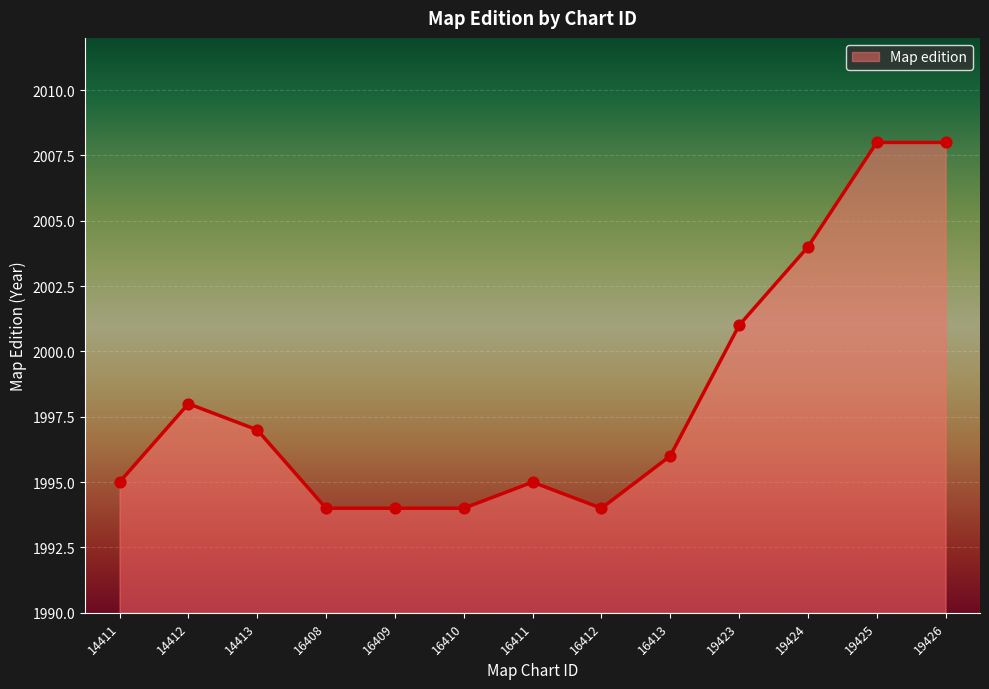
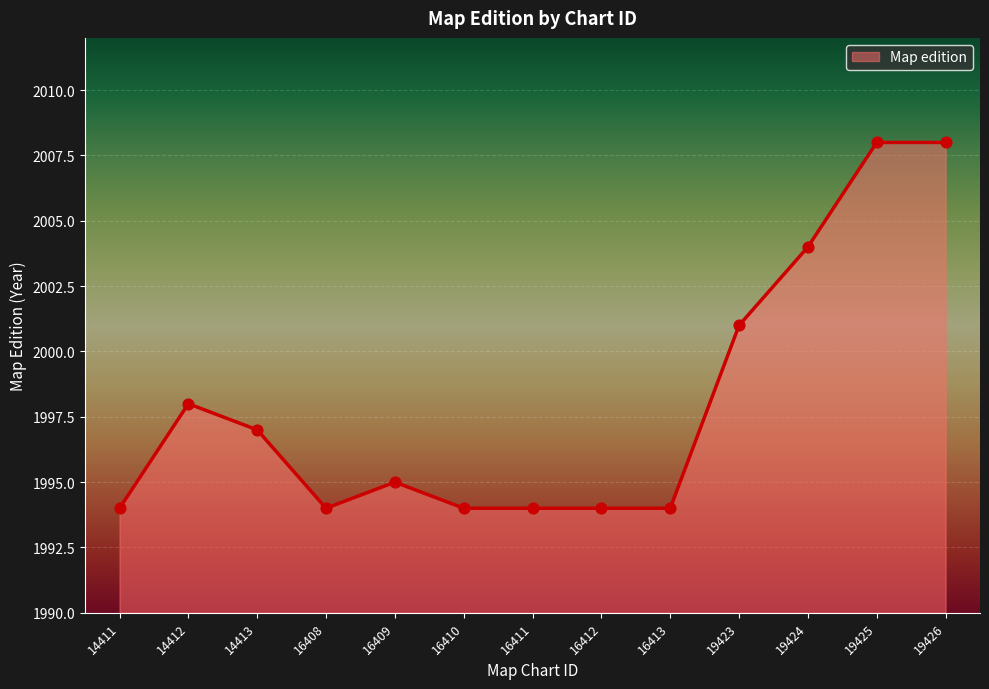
14411: 1995 -> 1994
16409: 1994 -> 1995
16411: 1995 -> 1994
16413: 1996 -> 1994
